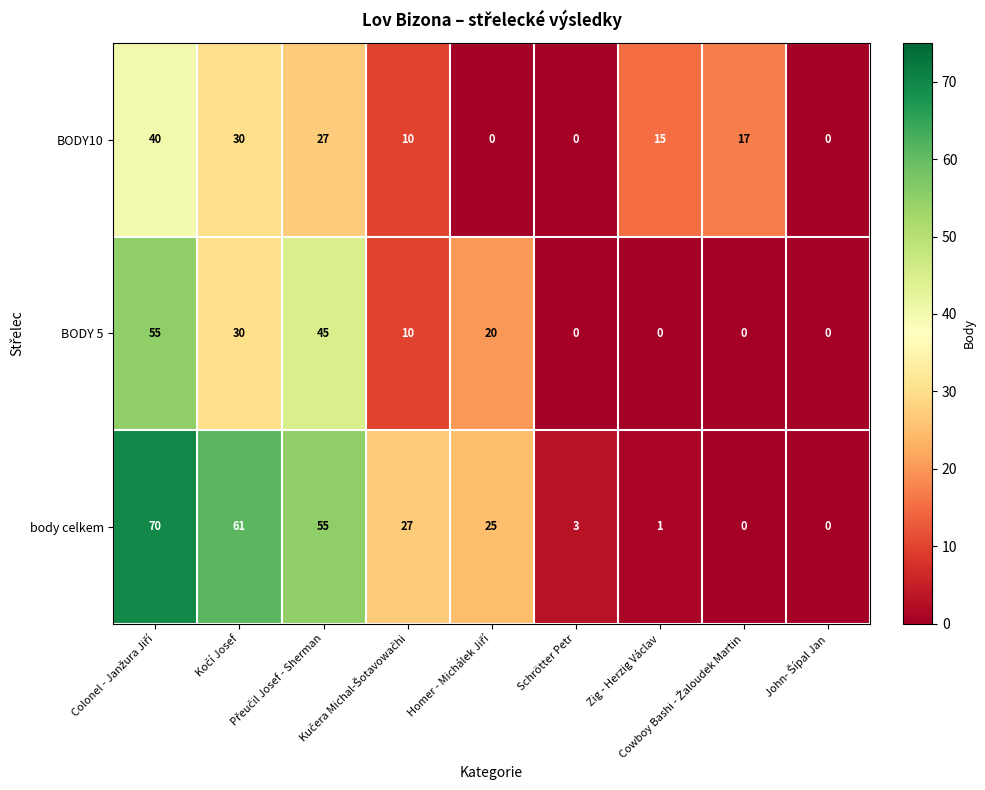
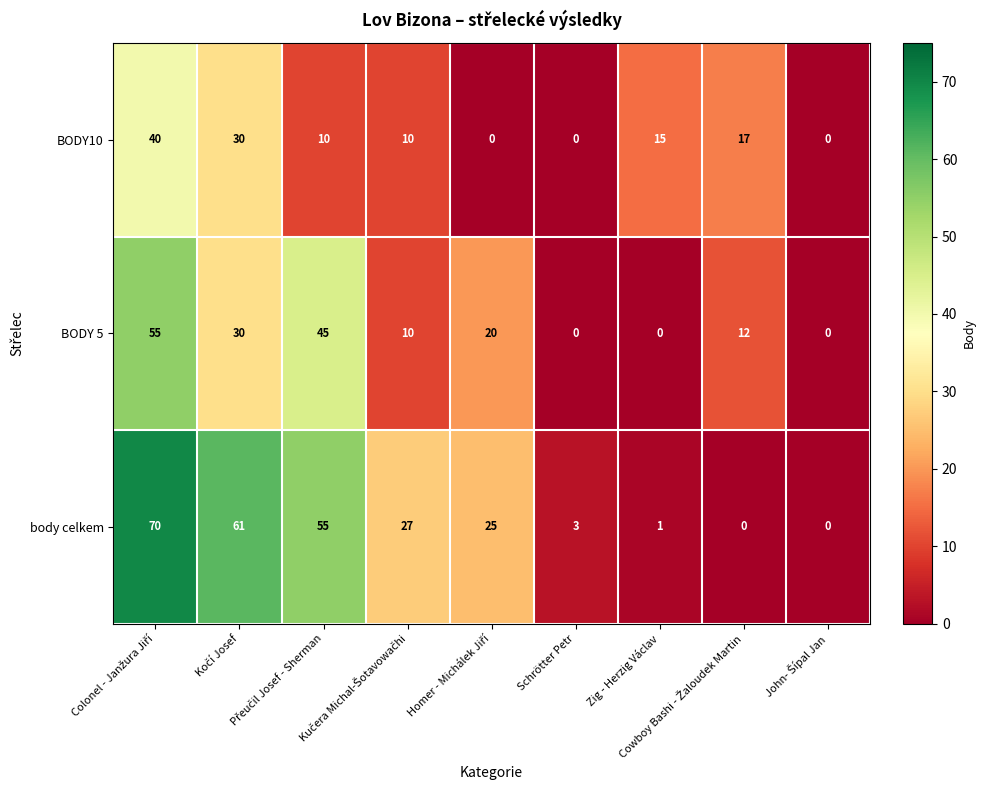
BODY10, Přeučil Josef - Sherman: 27 -> 10
BODY 5, Cowboy Bashi - Žaloudek Martin: 0 -> 12
